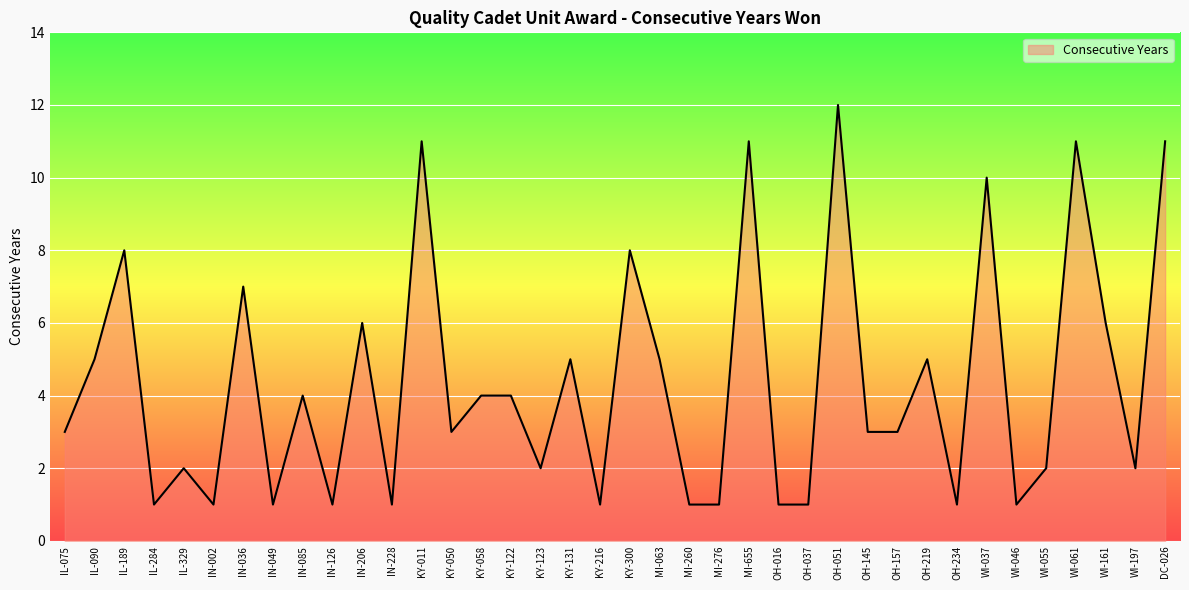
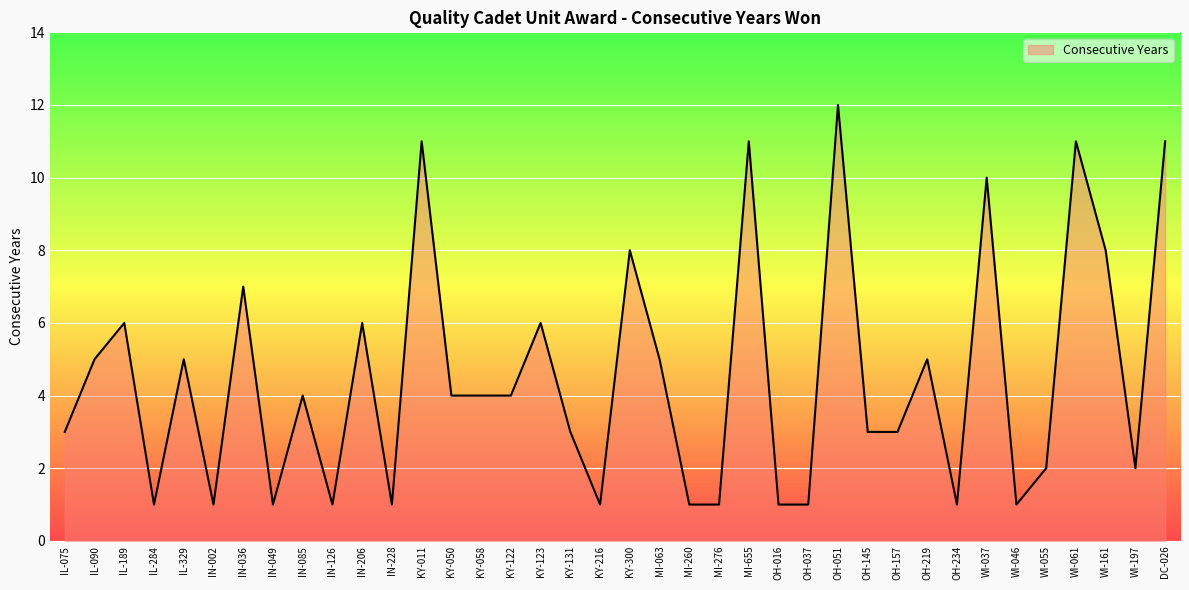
IL-189: 8 -> 6
IL-329: 2 -> 5
KY-050: 3 -> 4
KY-123: 2 -> 6
KY-131: 5 -> 3
WI-161: 6 -> 8
